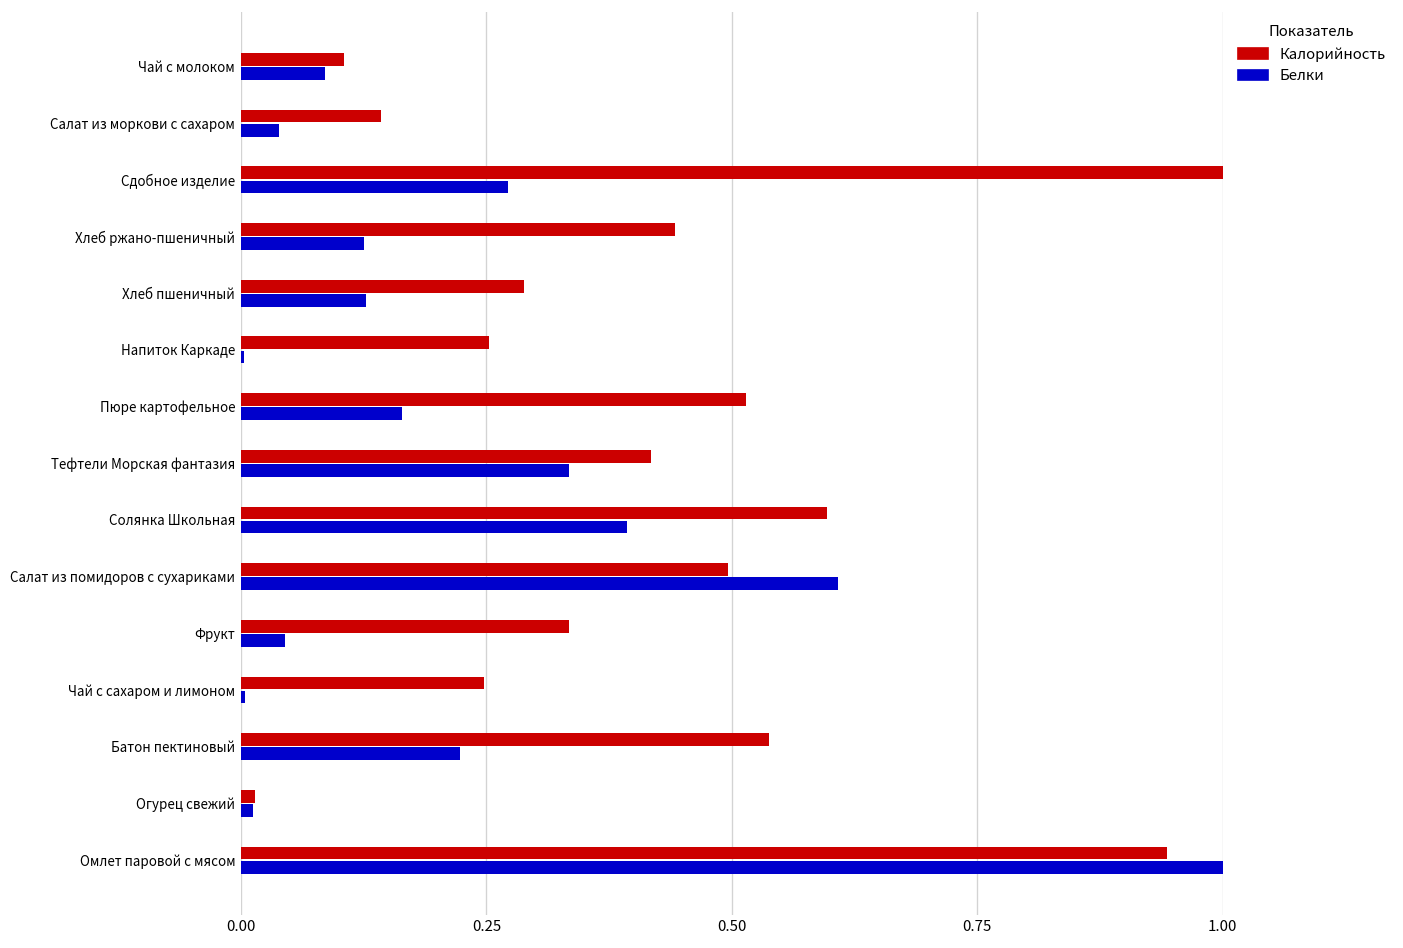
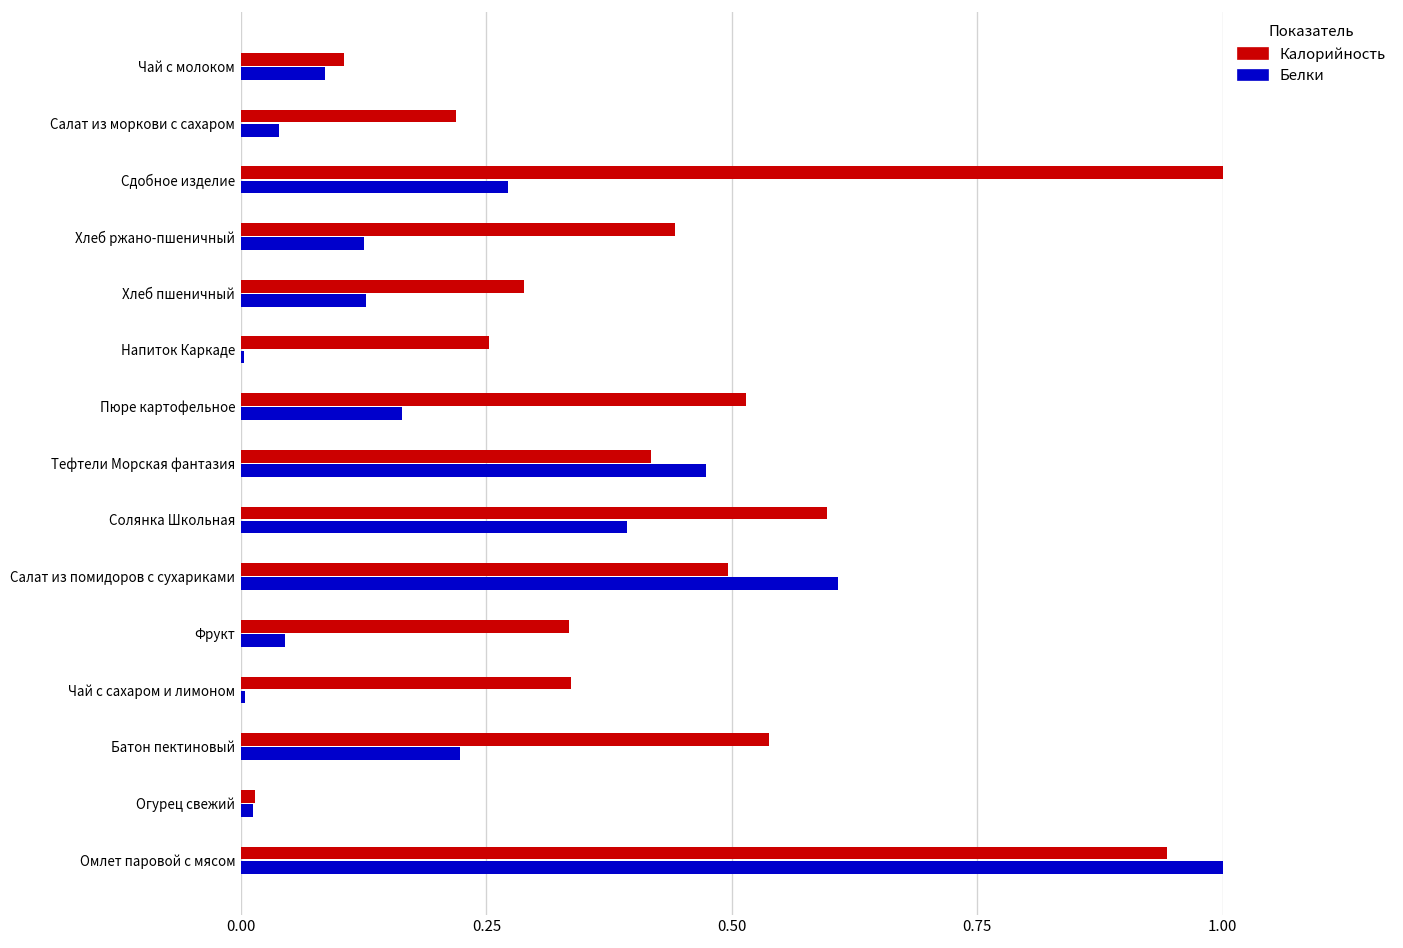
Калорийность, Салат из моркови с сахаром: 0.14 -> 0.22
Белки, Тефтели Морская фантазия: 0.33 -> 0.47
Калорийность, Чай с сахаром и лимоном: 0.25 -> 0.34
